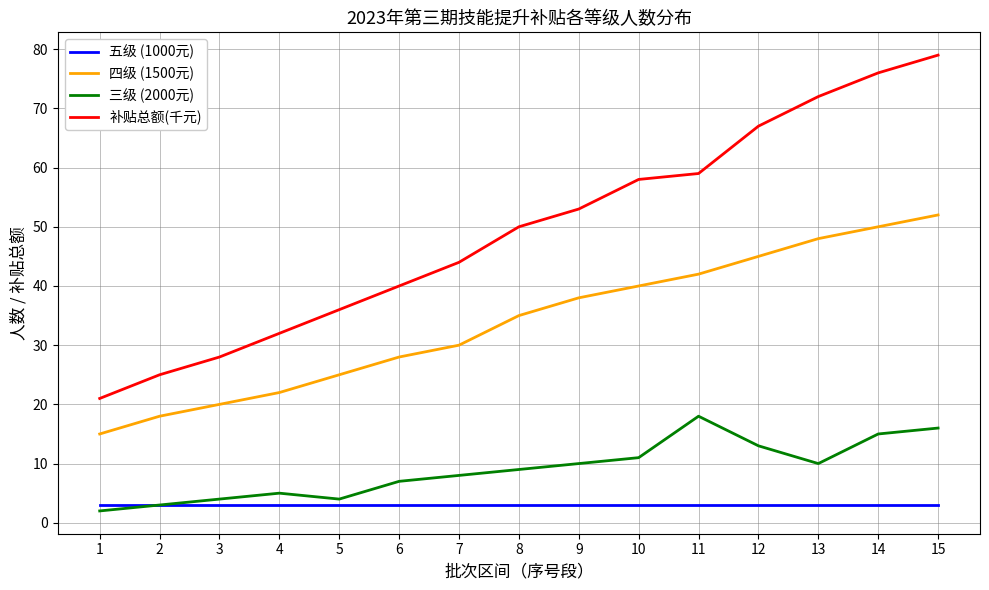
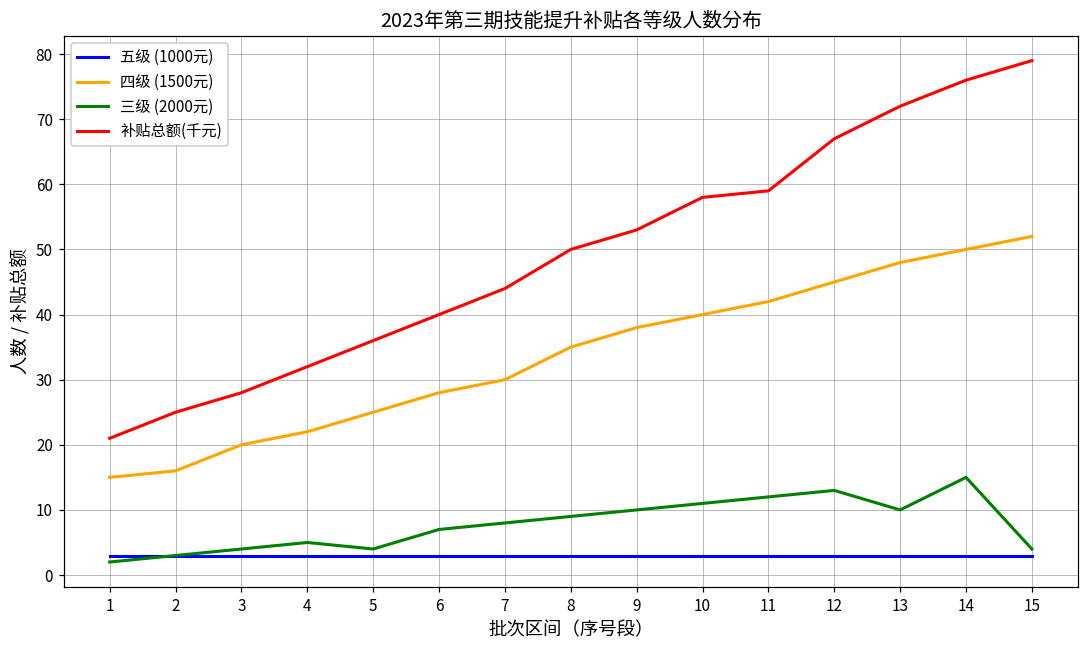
四级 (1500元), 2: 18 -> 16
三级 (2000元), 11: 18 -> 12
三级 (2000元), 15: 16 -> 4
